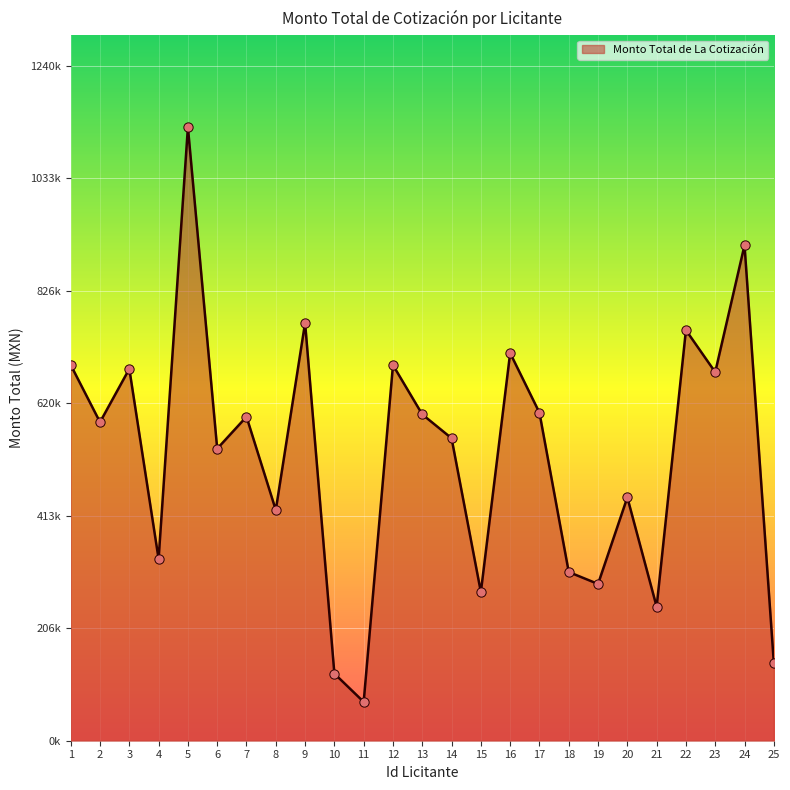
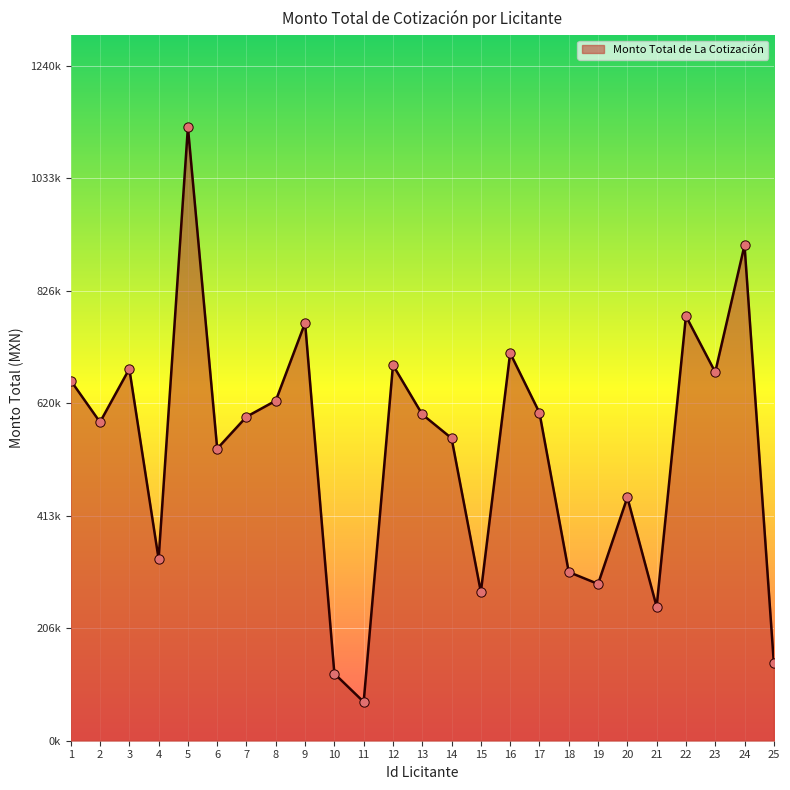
1: 690000 -> 660000
8: 420000 -> 630000
22: 750000 -> 780000
